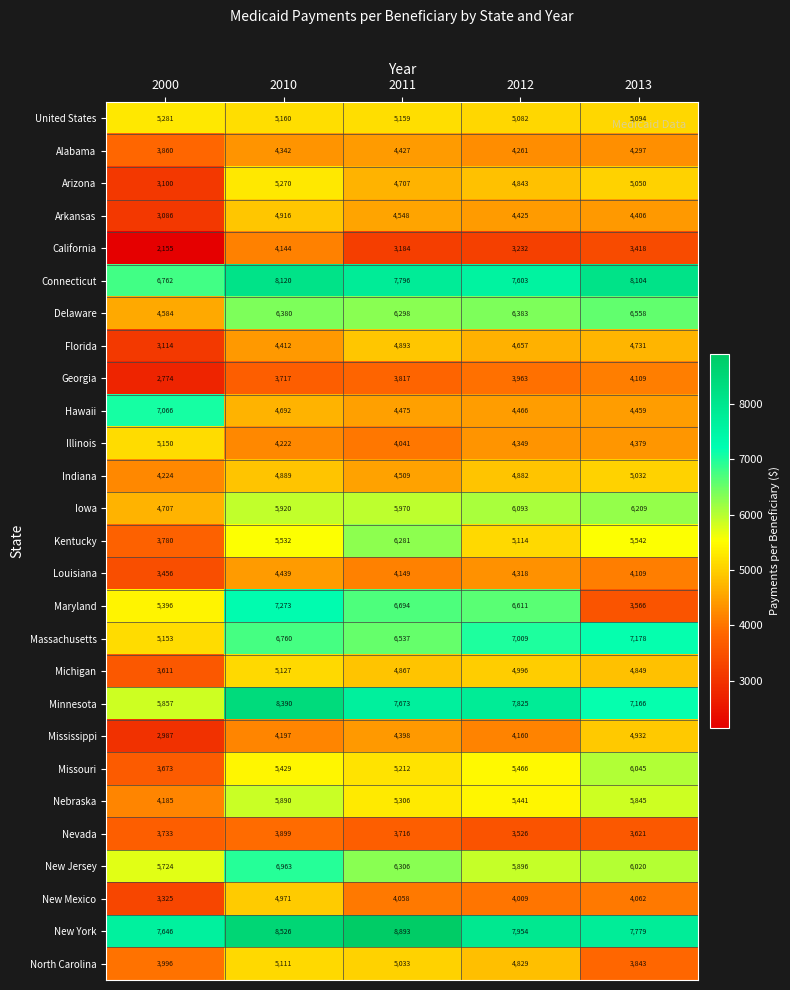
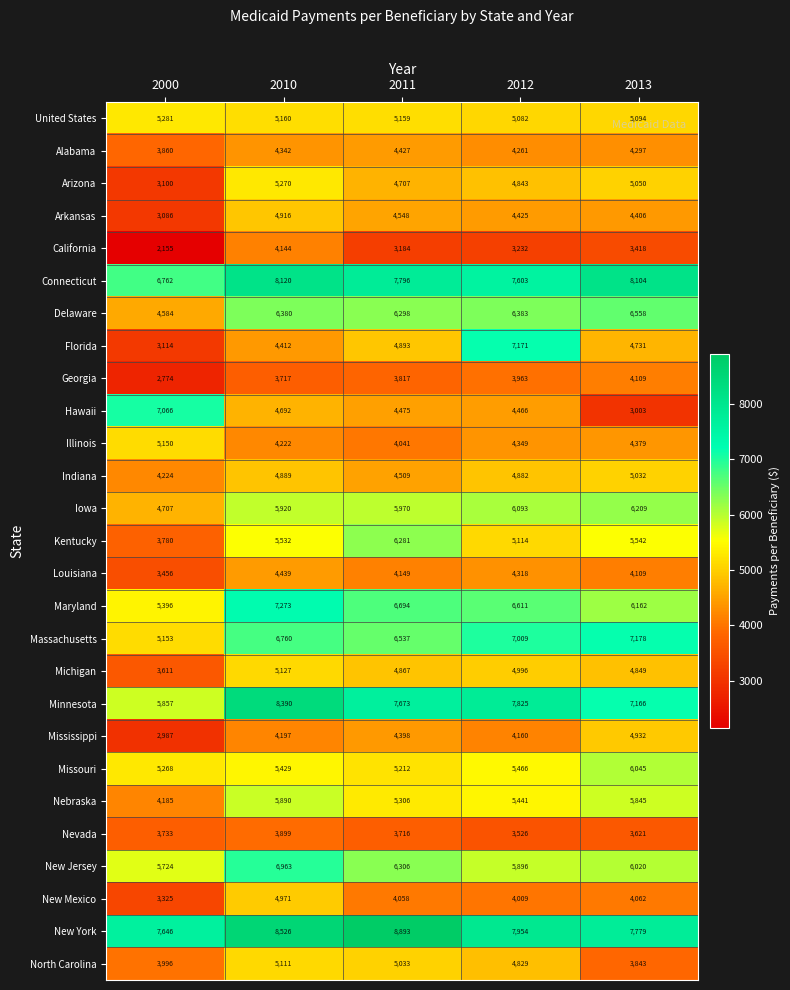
Florida, 2012: 4,657 -> 7,171
Hawaii, 2013: 4,459 -> 3,003
Maryland, 2013: 3,566 -> 6,162
Missouri, 2000: 3,673 -> 5,268
